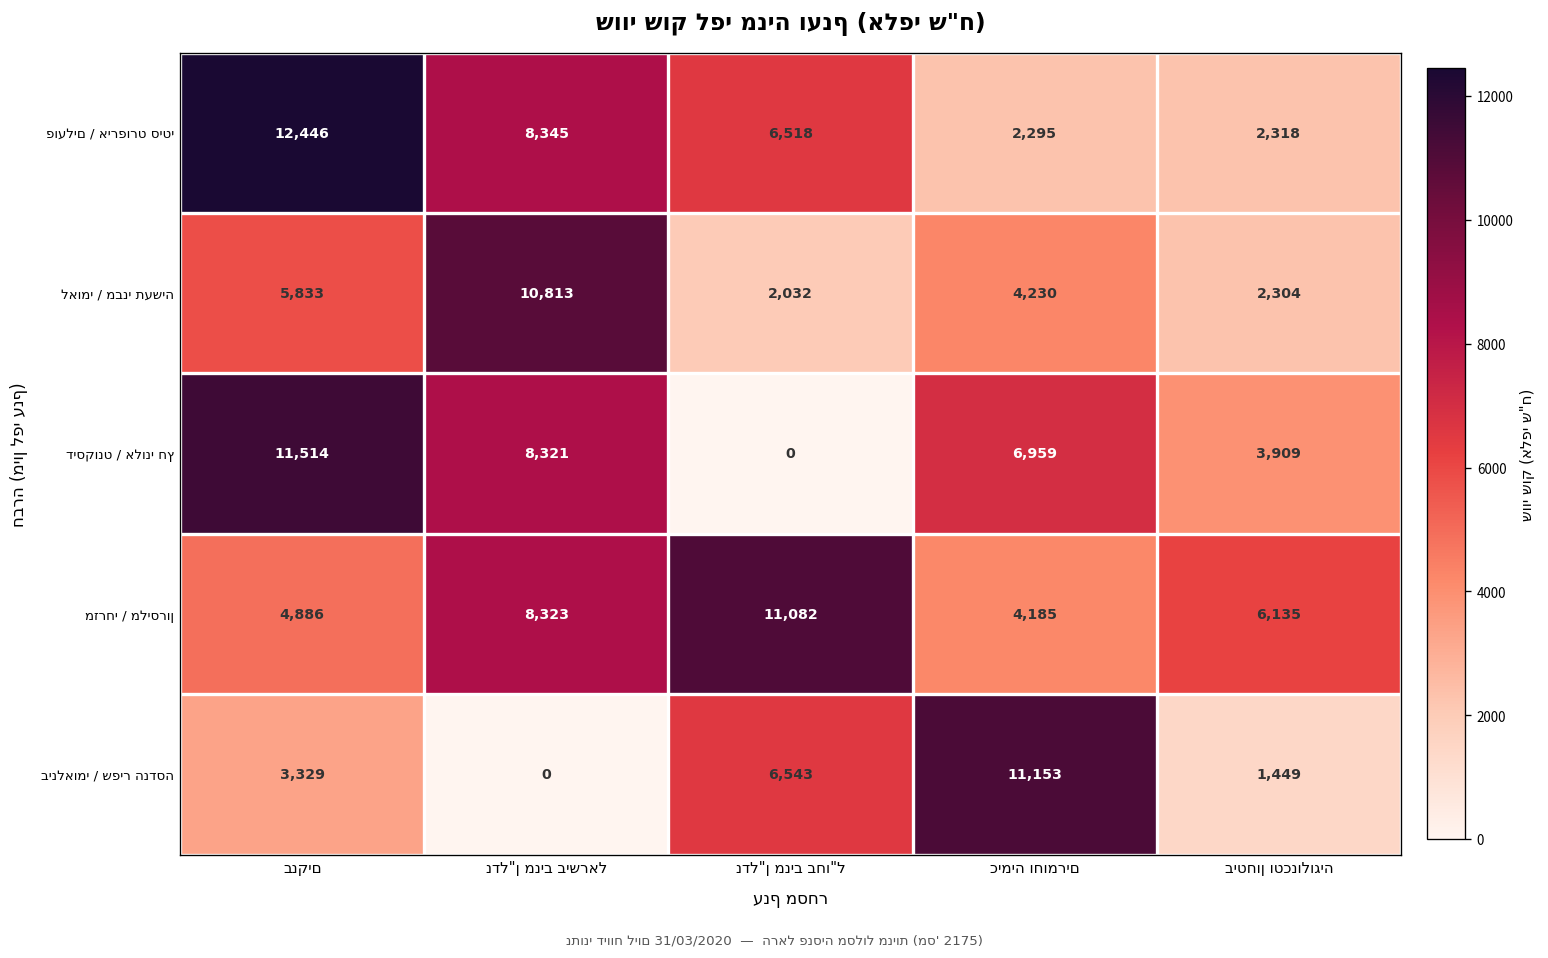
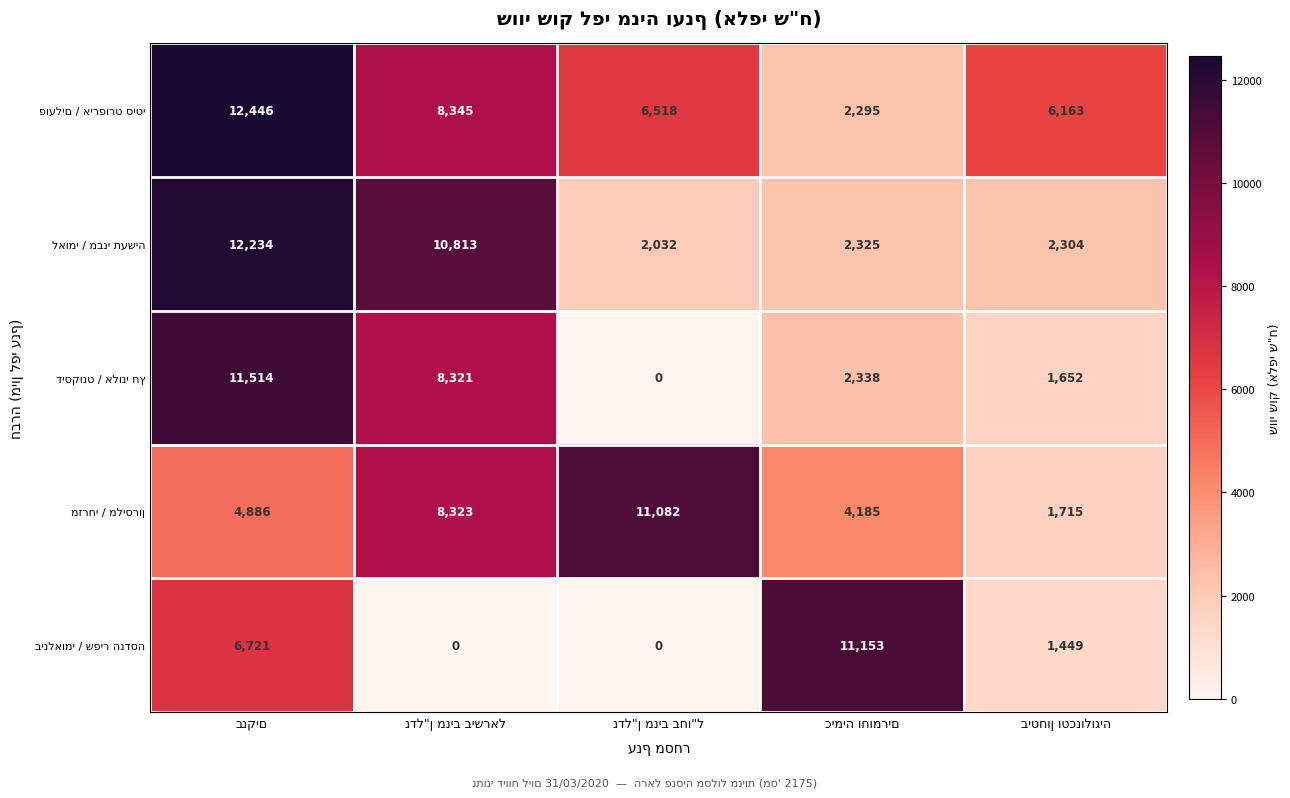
פועלים / אירפורט סיטי, ביטחון וטכנולוגיה: 2,318 -> 6,163
לאומי / מבני תעשיה, בנקים: 5,833 -> 12,234
לאומי / מבני תעשיה, כימיה וחומרים: 4,230 -> 2,325
דיסקונט / אלוני חץ, כימיה וחומרים: 6,959 -> 2,338
דיסקונט / אלוני חץ, ביטחון וטכנולוגיה: 3,909 -> 1,652
מזרחי / מליסרון, ביטחון וטכנולוגיה: 6,135 -> 1,715
בינלאומי / שפיר הנדסה, בנקים: 3,329 -> 6,721
בינלאומי / שפיר הנדסה, נדל"ן מניב בחו"ל: 6,543 -> 0
